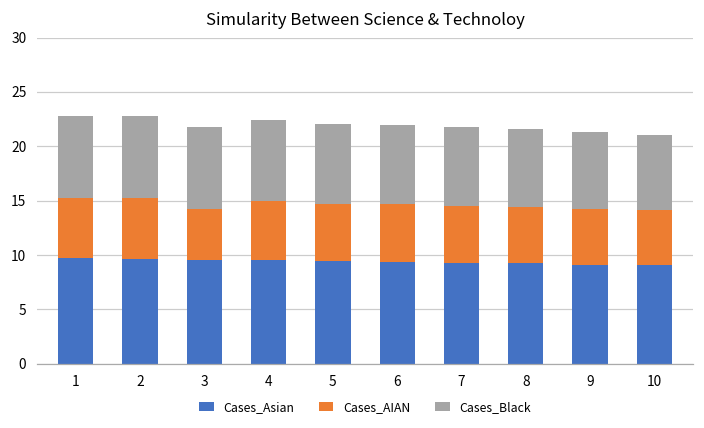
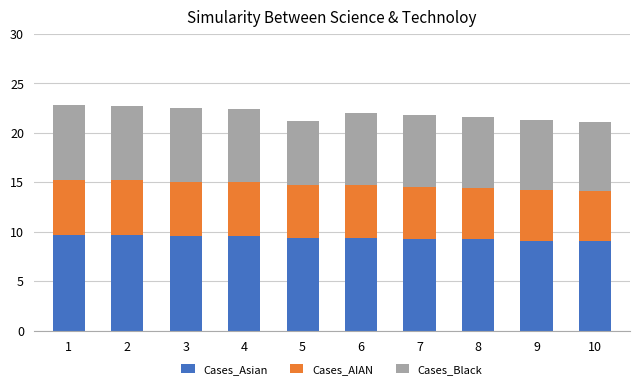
Cases_AIAN, 3: 4.6 -> 5.5
Cases_Black, 5: 7 -> 6
